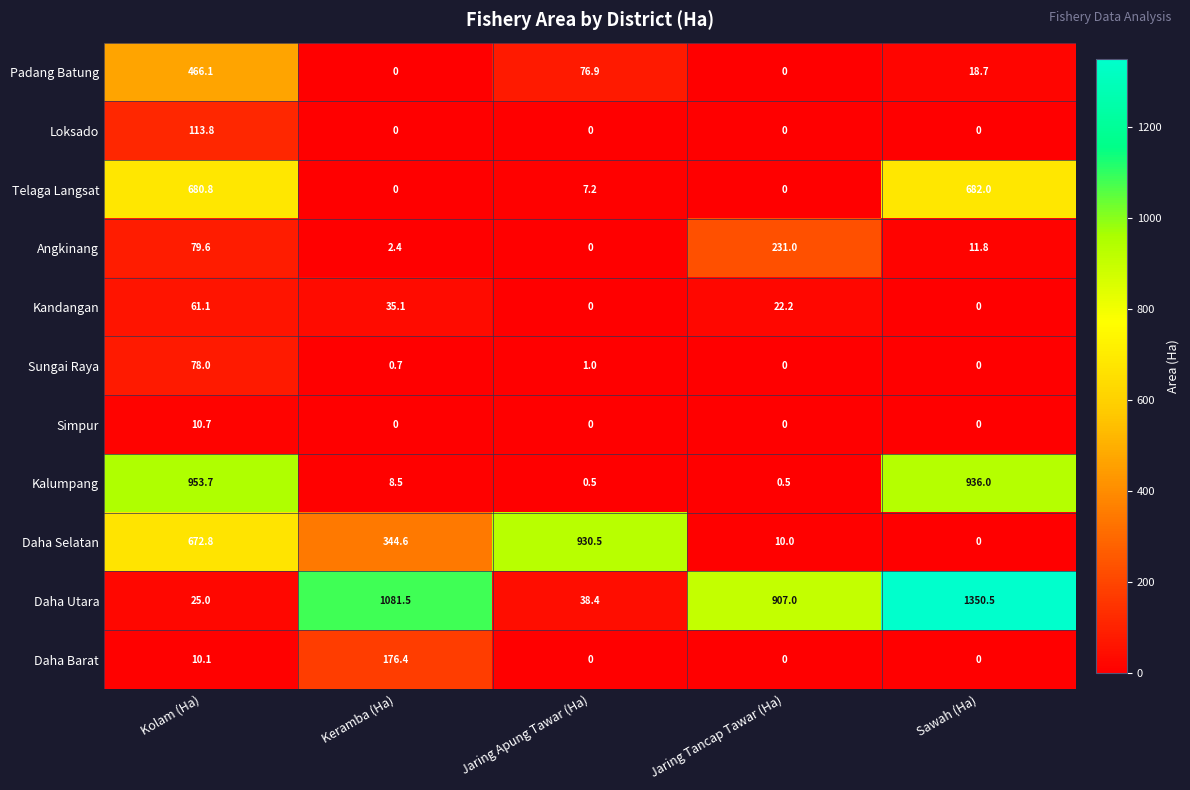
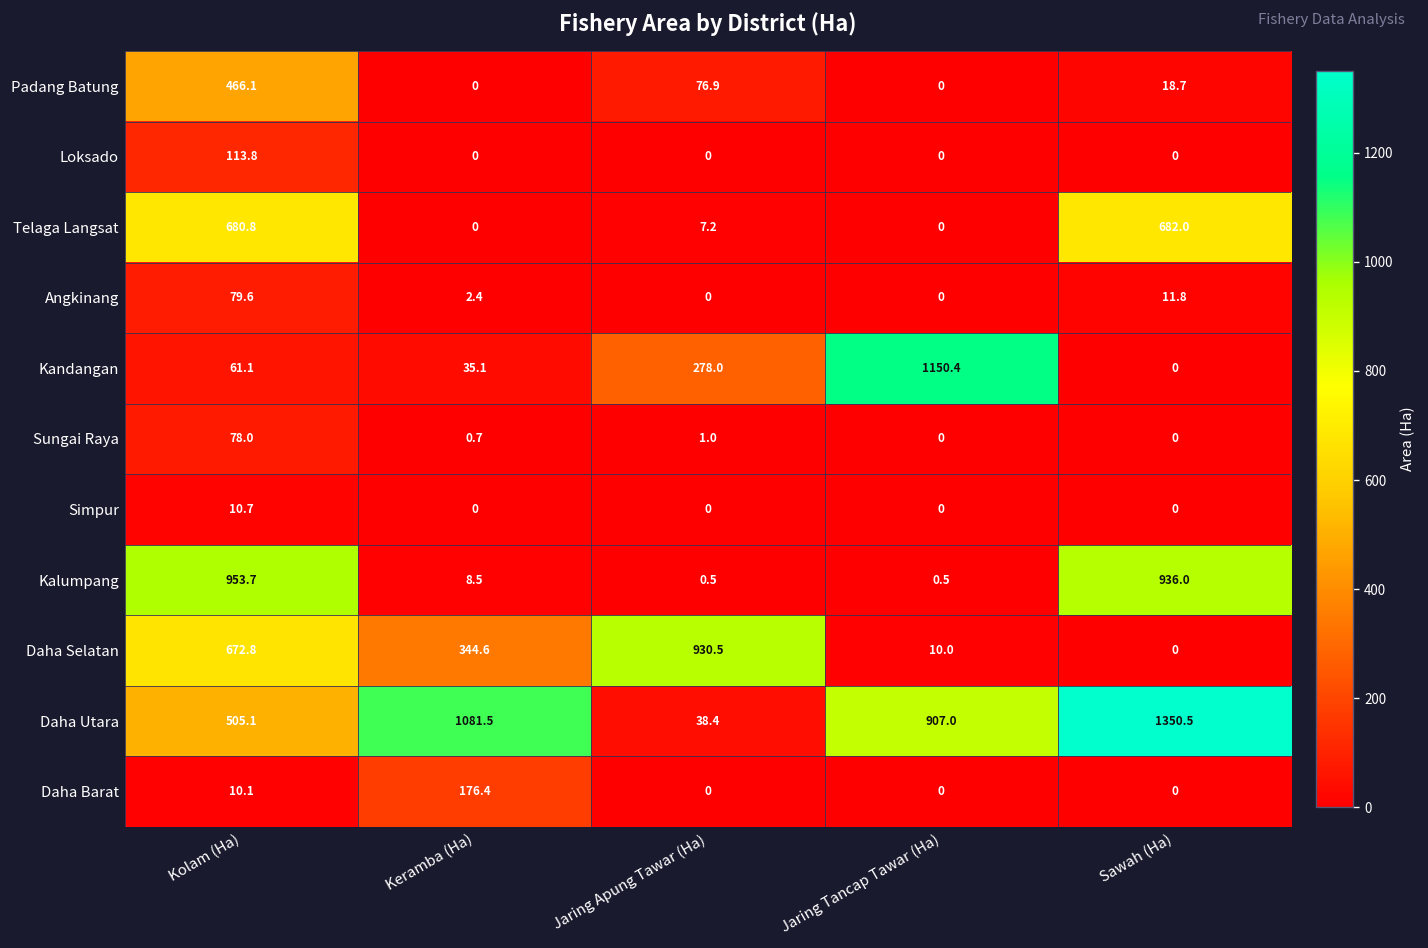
Angkinang, Jaring Tancap Tawar (Ha): 231.0 -> 0
Kandangan, Jaring Apung Tawar (Ha): 0 -> 278.0
Kandangan, Jaring Tancap Tawar (Ha): 22.2 -> 1150.4
Daha Utara, Kolam (Ha): 25.0 -> 505.1
